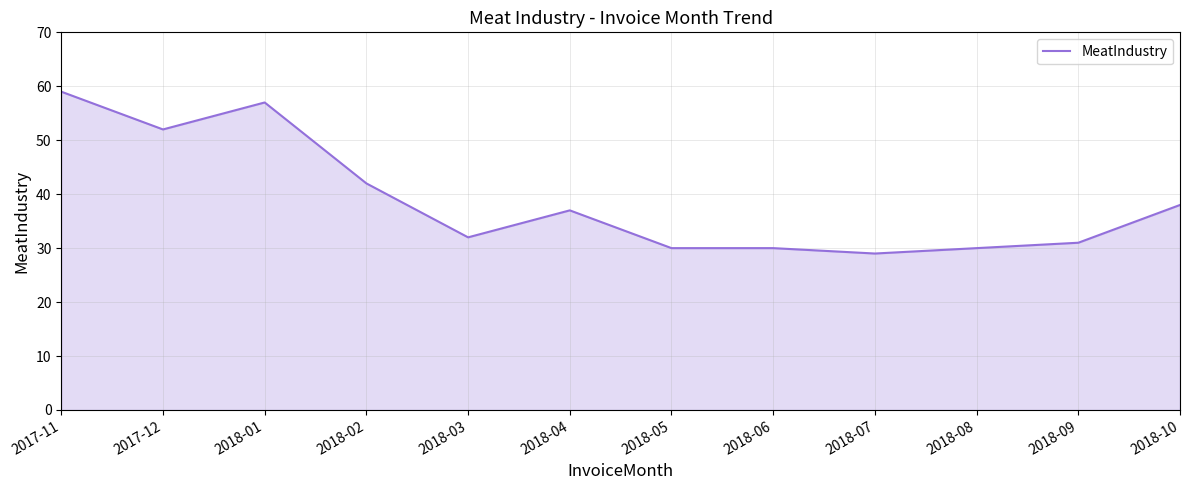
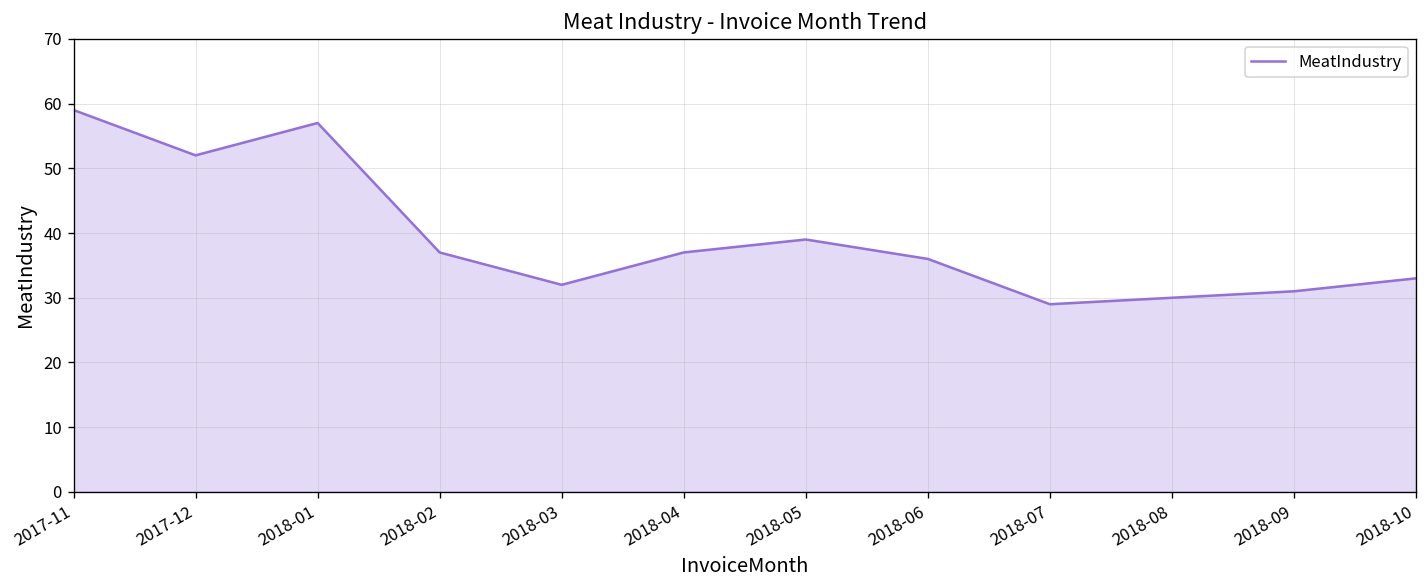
2018-02: 42 -> 37
2018-05: 30 -> 39
2018-06: 30 -> 36
2018-10: 38 -> 33
